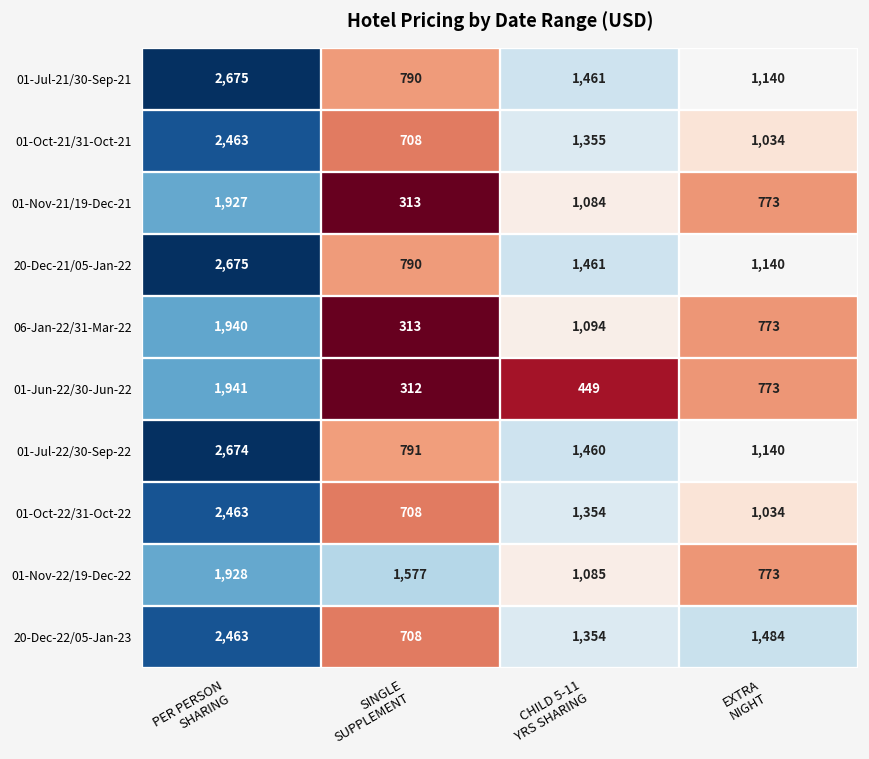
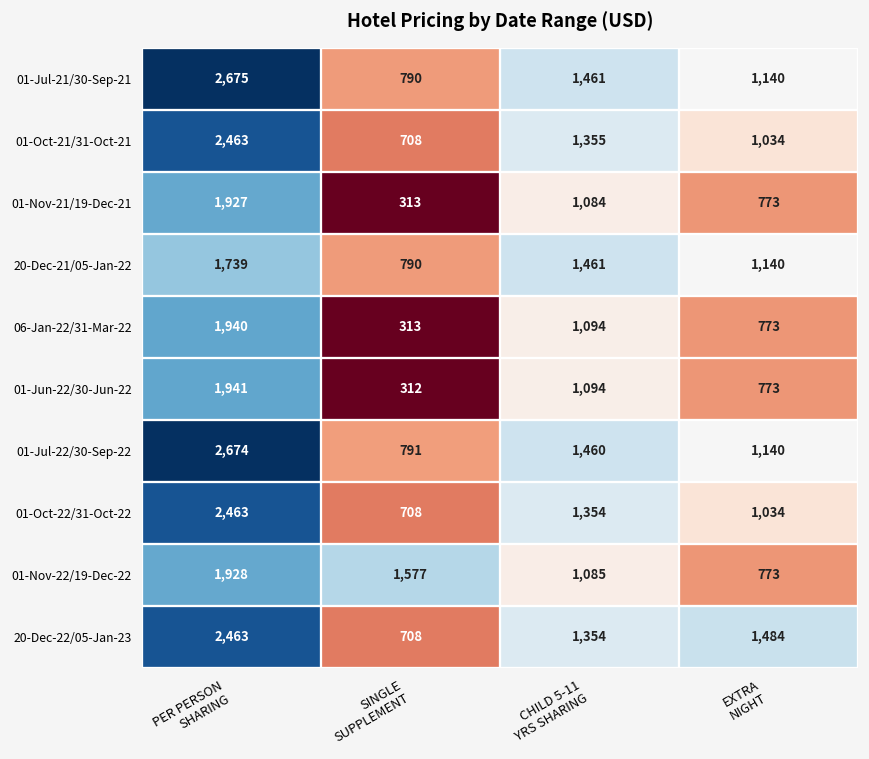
20-Dec-21/05-Jan-22, PER PERSON SHARING: 2,675 -> 1,739
01-Jun-22/30-Jun-22, CHILD 5-11 YRS SHARING: 449 -> 1,094
